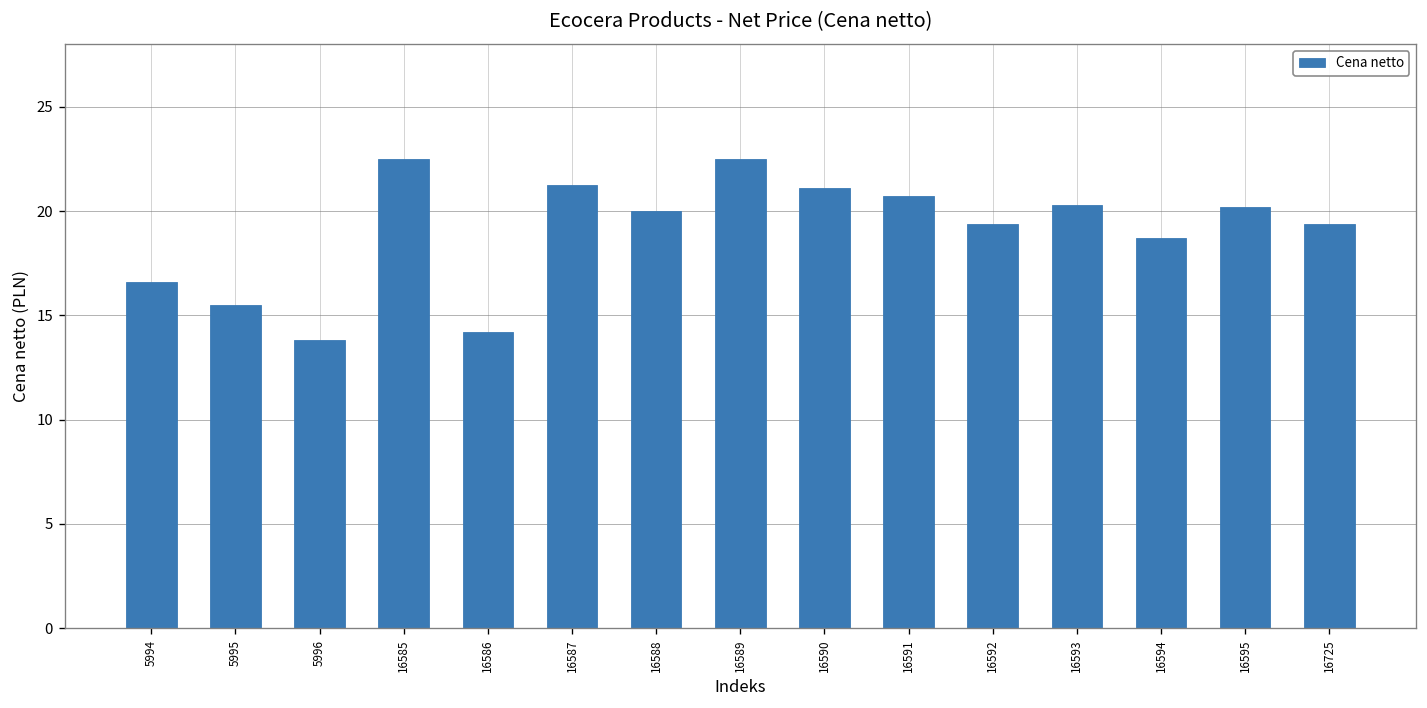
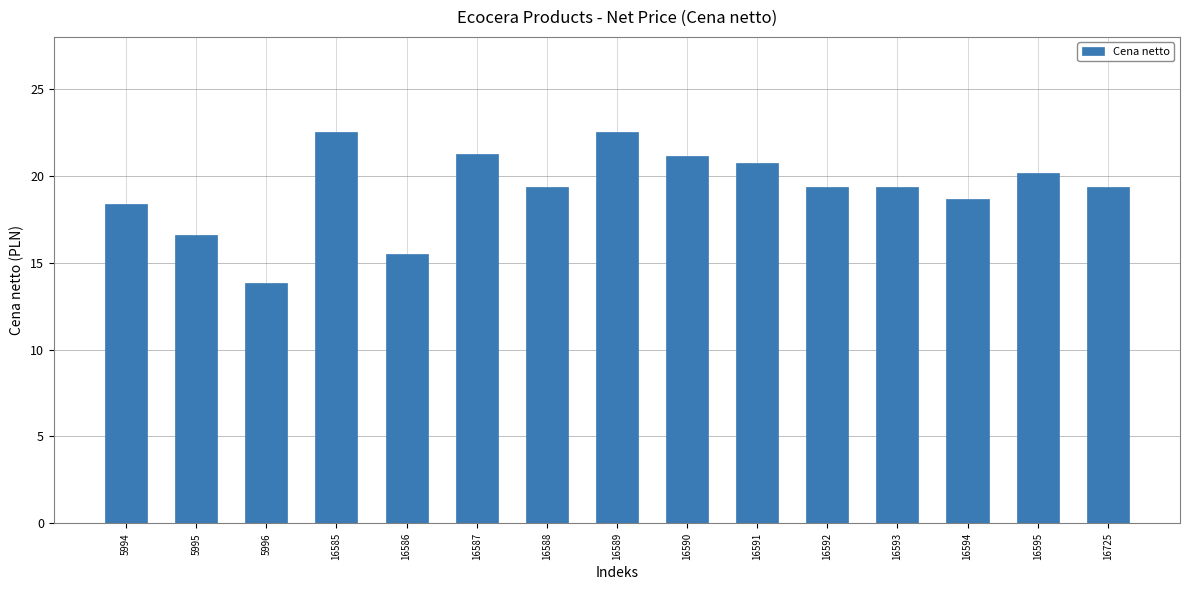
5994: 16.6 -> 18.4
5995: 15.5 -> 16.6
16586: 14.2 -> 15.5
16588: 20.0 -> 19.4
16593: 20.3 -> 19.4
